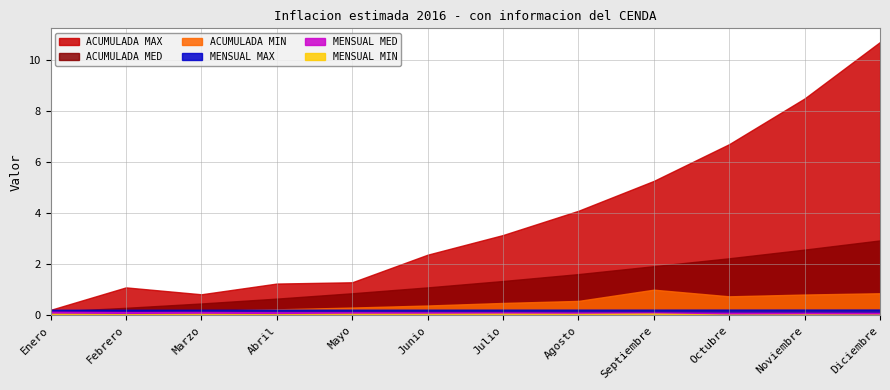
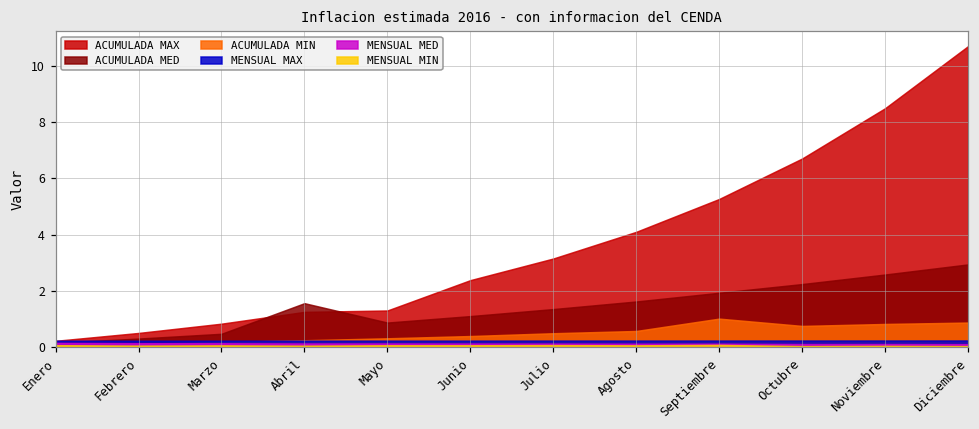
ACUMULADA MAX, Febrero: 1.1 -> 0.5
ACUMULADA MED, Abril: 0.7 -> 1.6
